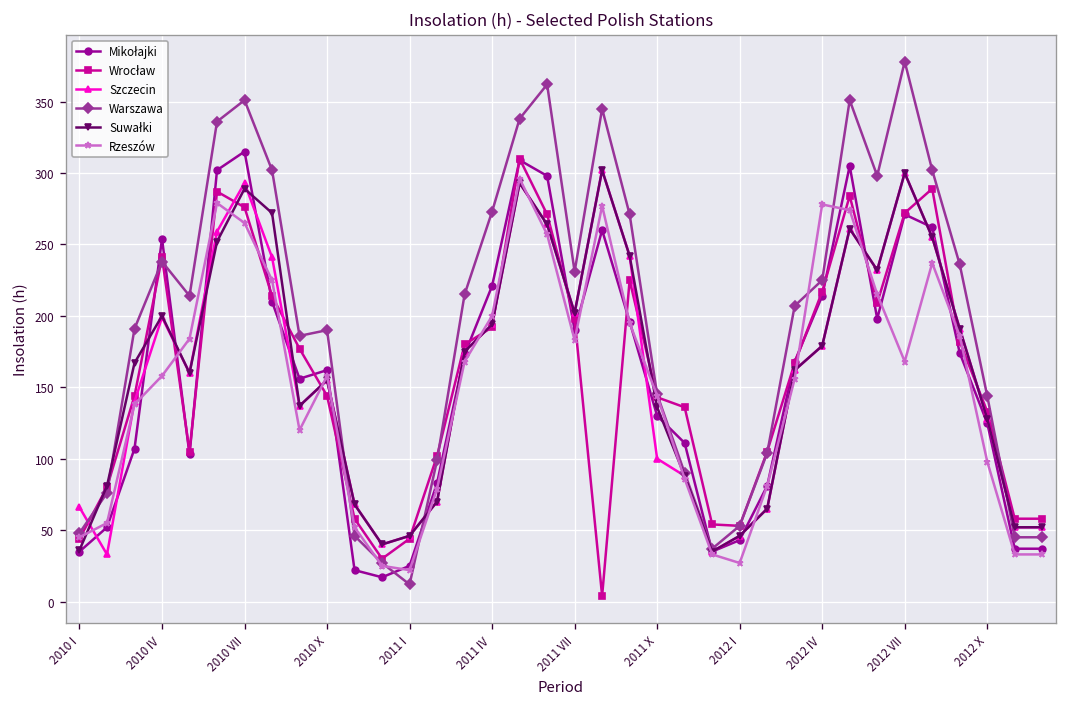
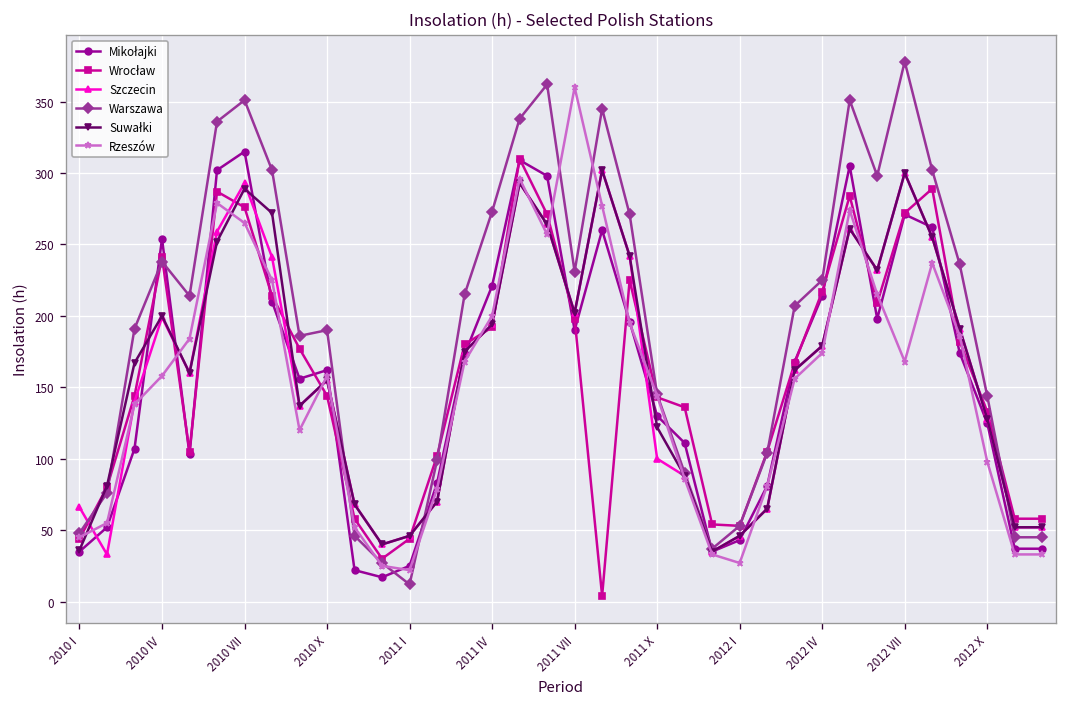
Rzeszów, 2011 VII: 183 -> 360
Suwałki, 2011 X: 136 -> 122
Rzeszów, 2012 IV: 278 -> 174
